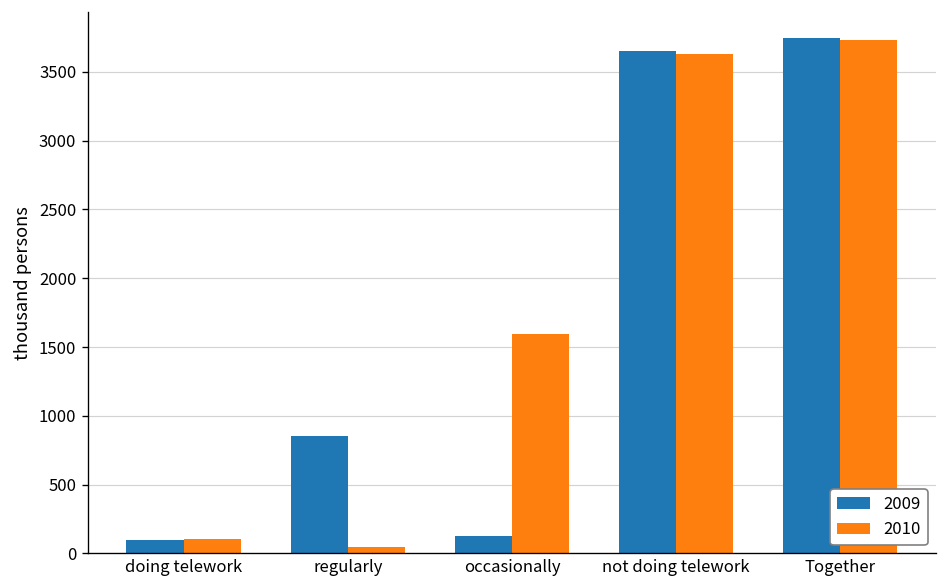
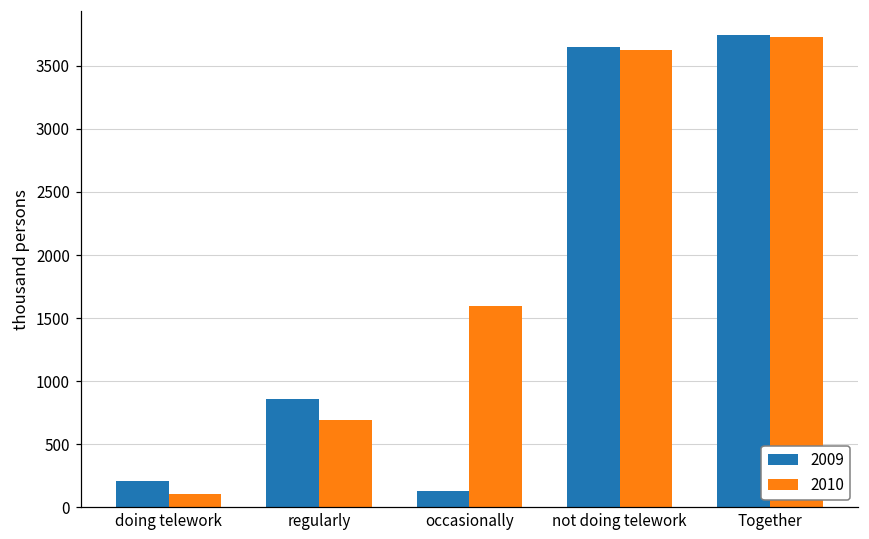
2009, doing telework: 90 -> 210
2010, regularly: 40 -> 700
